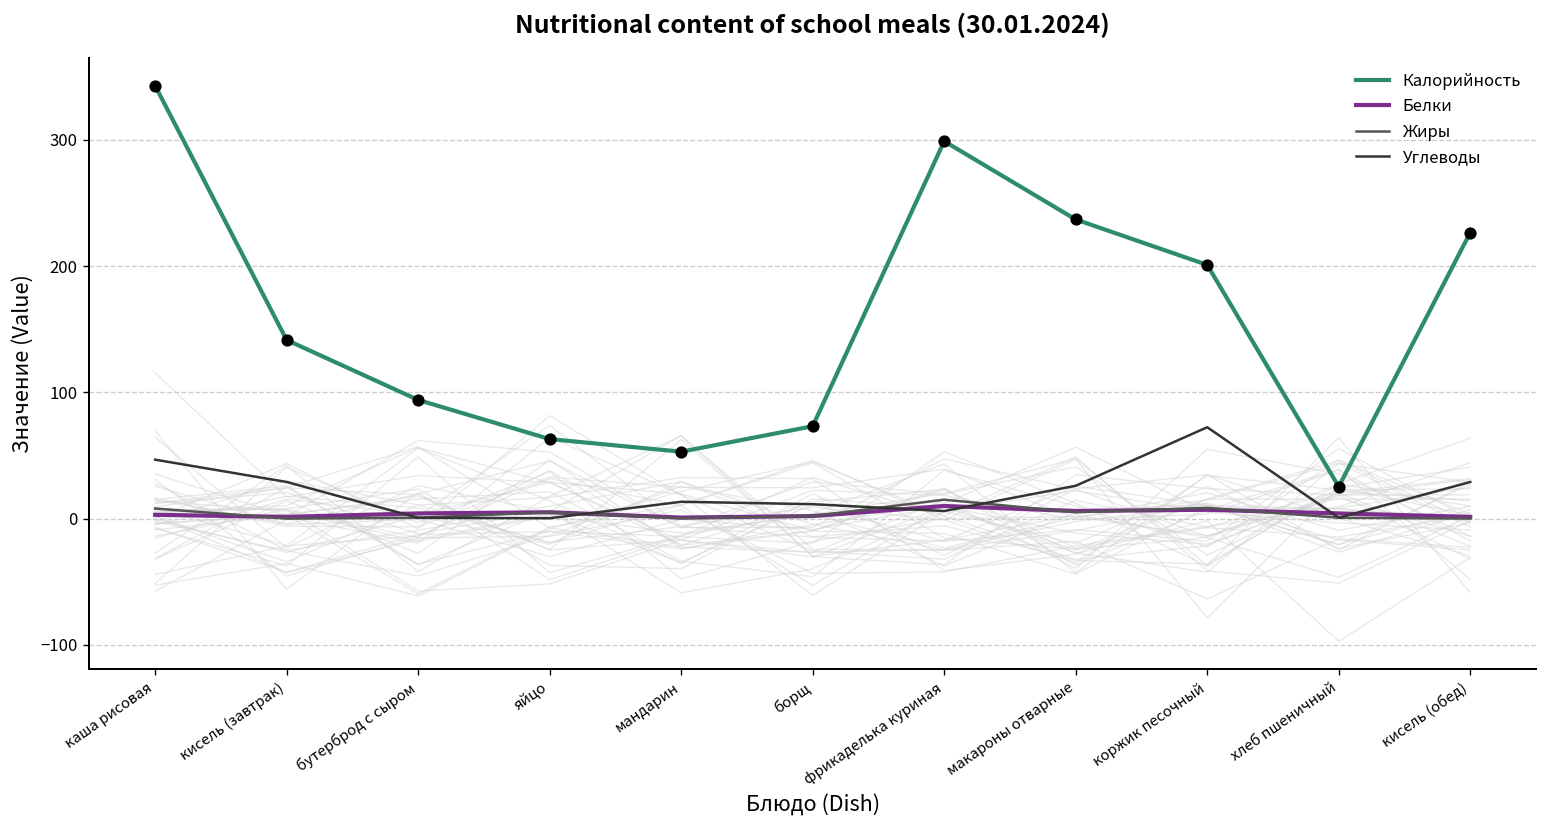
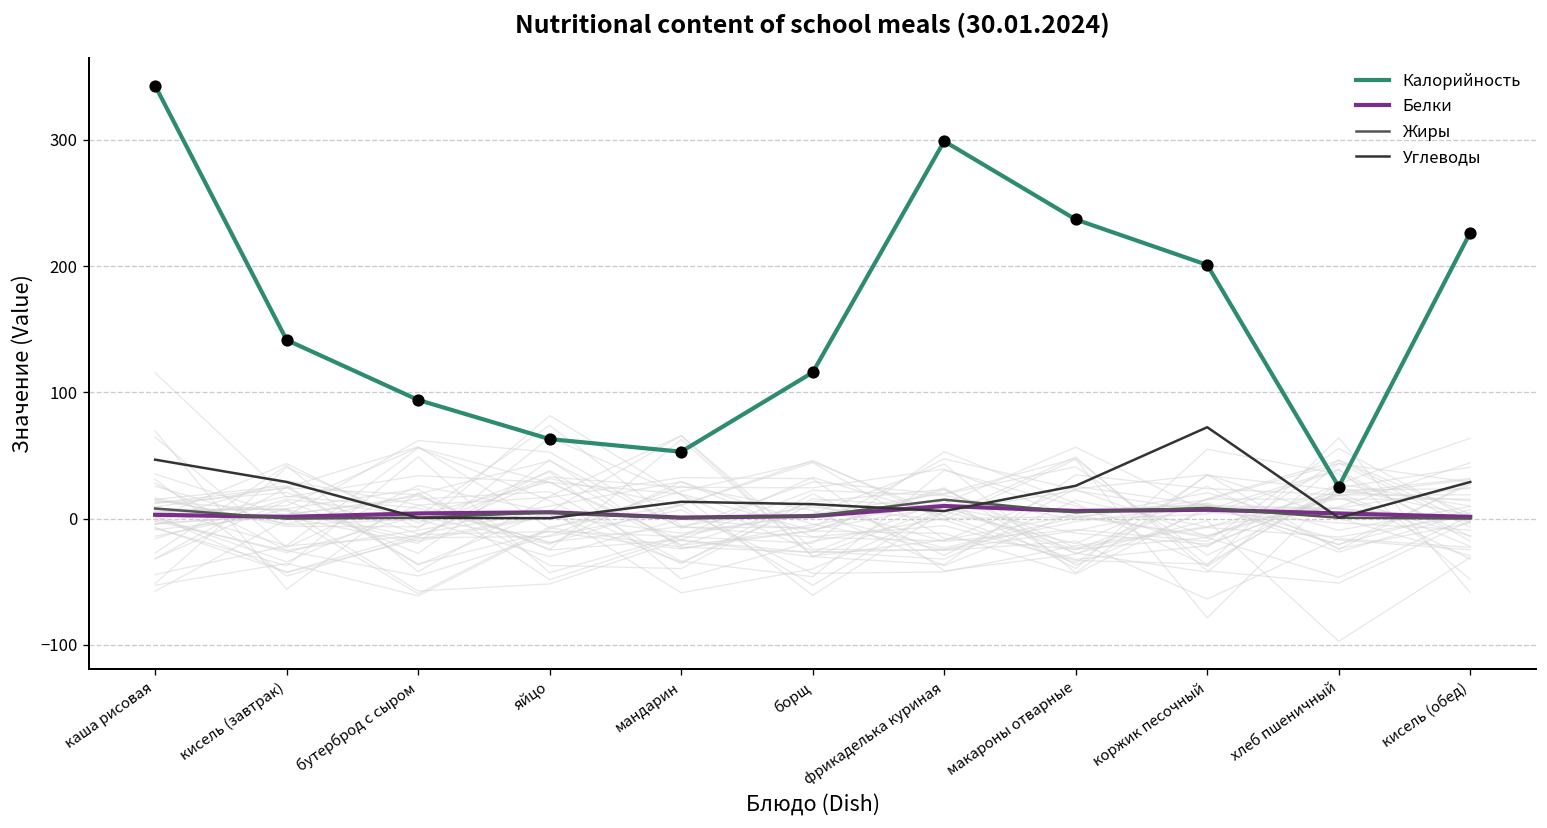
Калорийность, борщ: 73 -> 116
